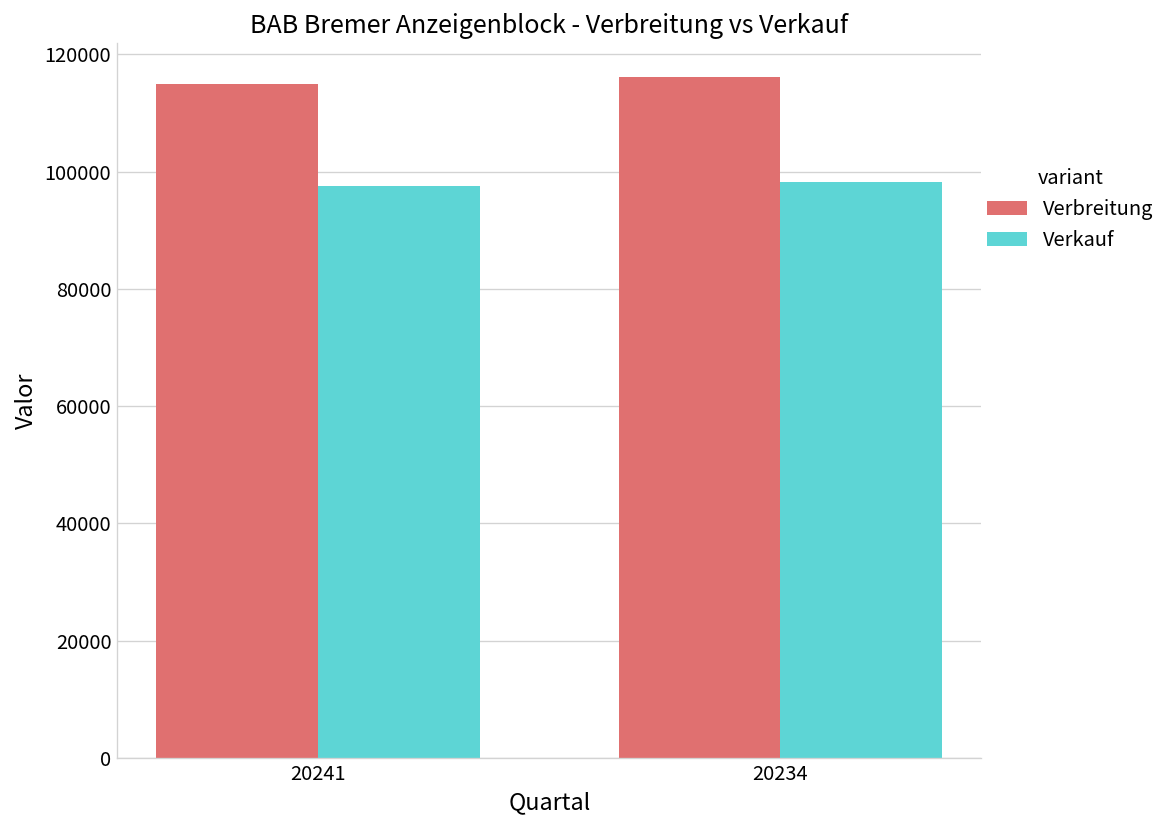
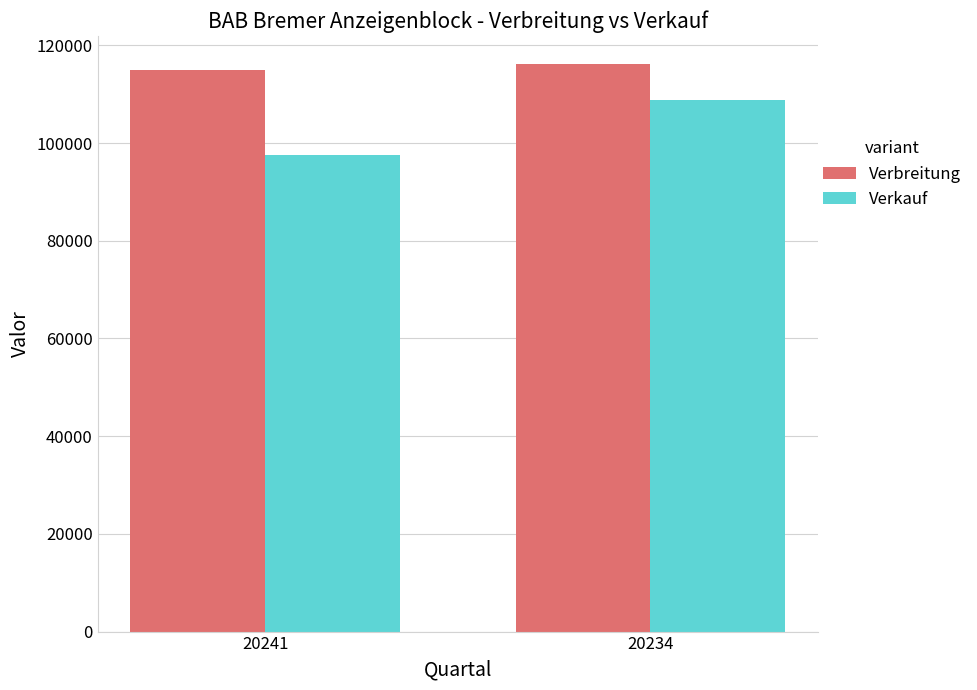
Verkauf, 20234: 98000 -> 109000
